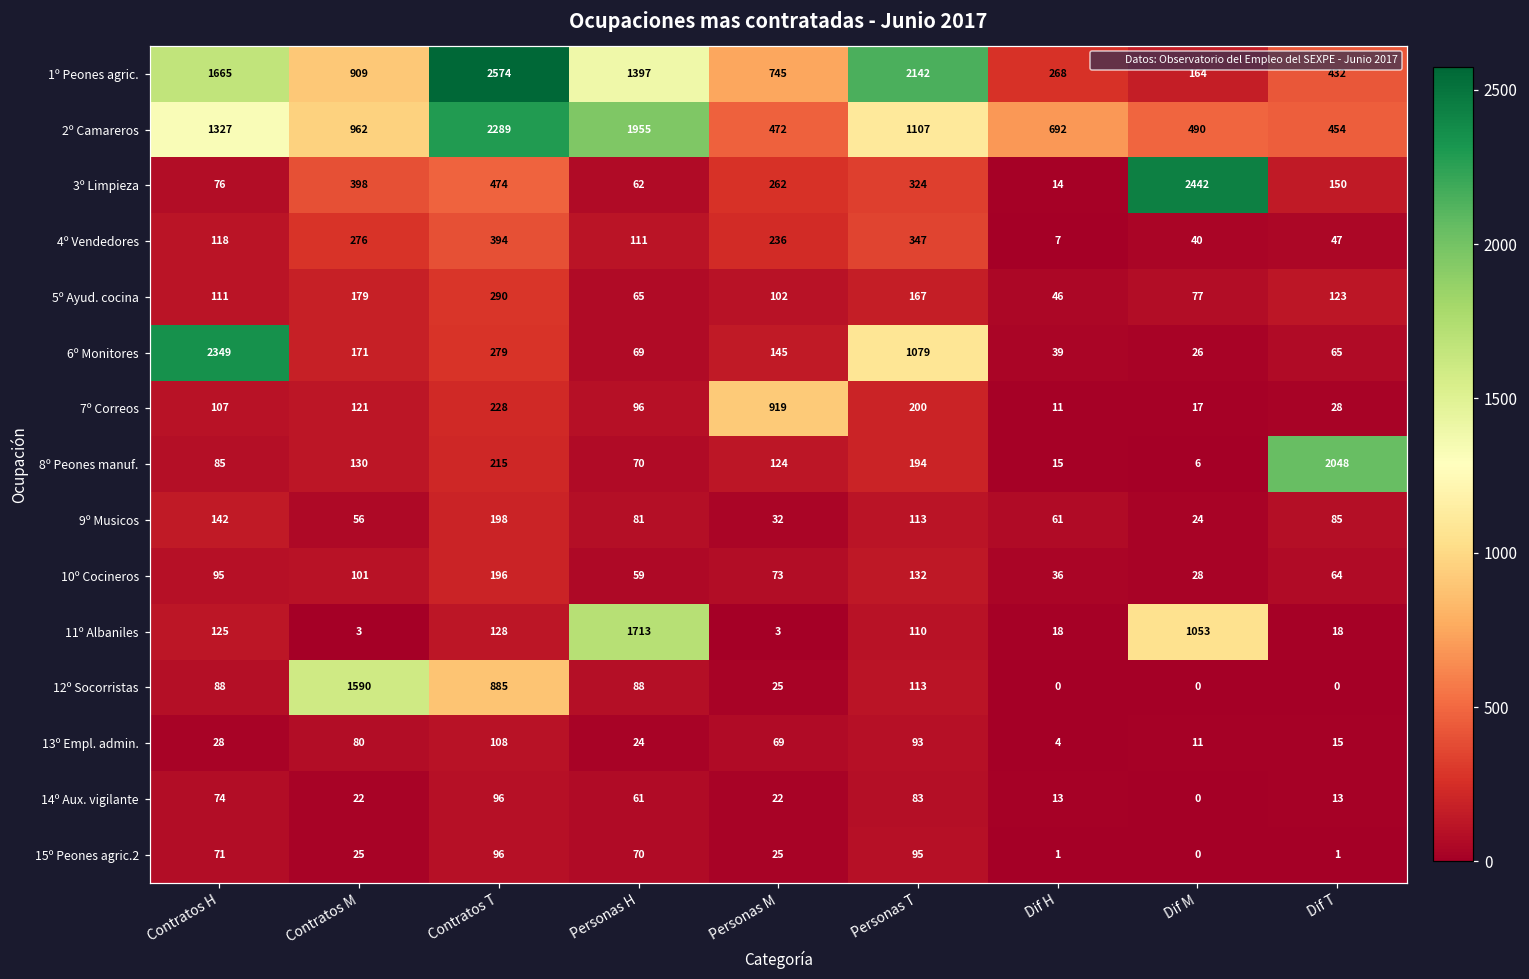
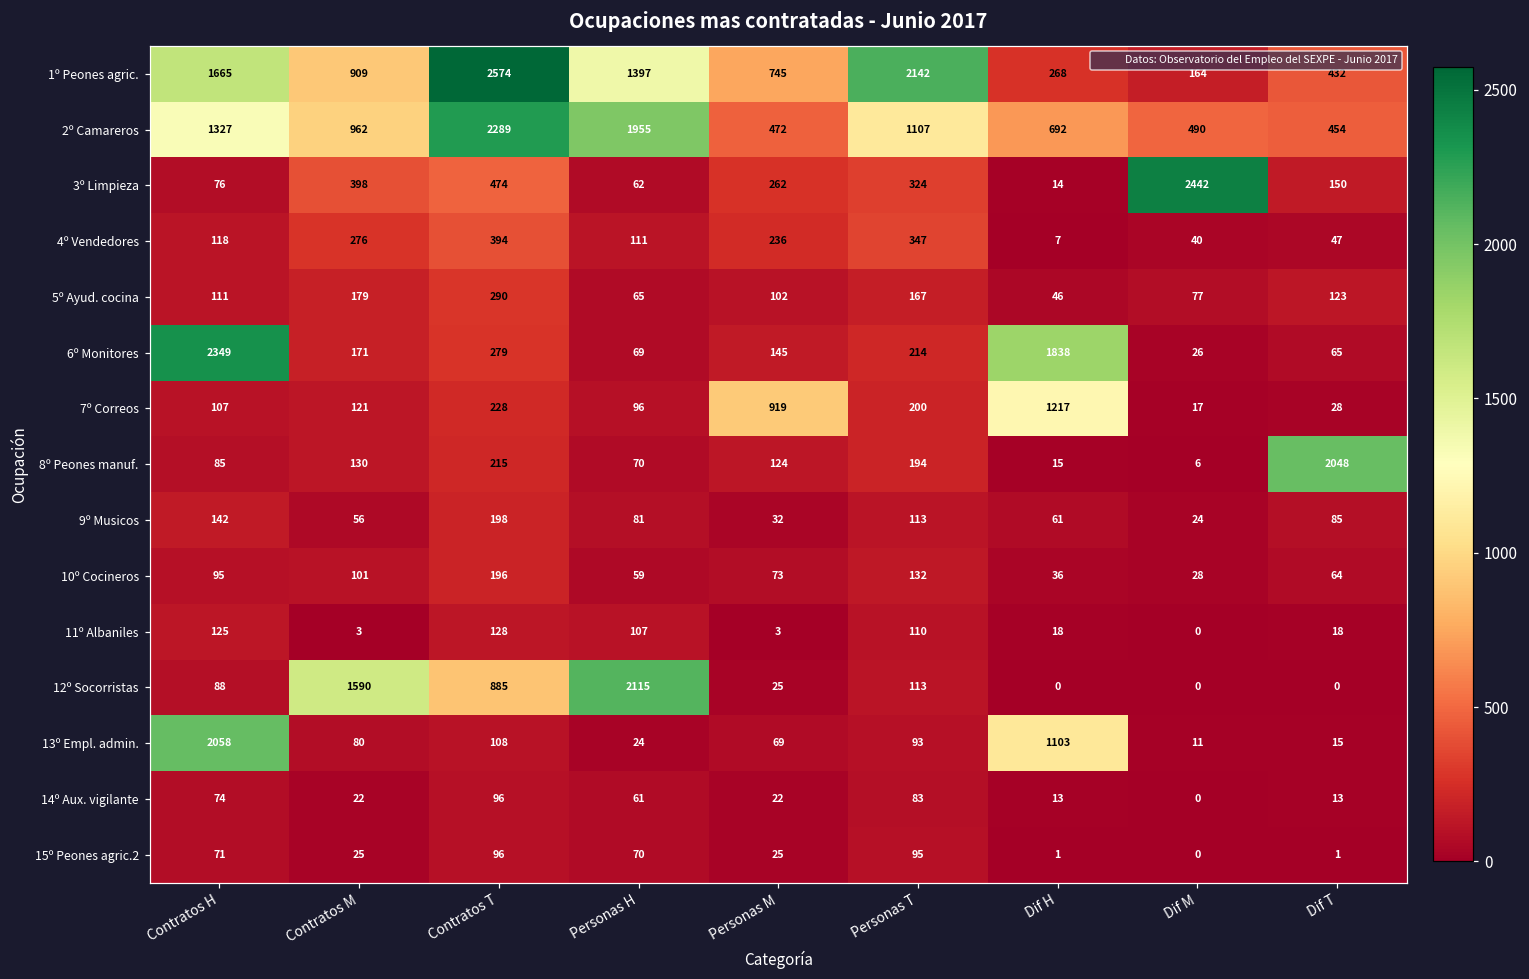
6º Monitores, Personas T: 1079 -> 214
6º Monitores, Dif H: 39 -> 1838
7º Correos, Dif H: 11 -> 1217
11º Albaniles, Personas H: 1713 -> 107
11º Albaniles, Dif M: 1053 -> 0
12º Socorristas, Personas H: 88 -> 2115
13º Empl. admin., Contratos H: 28 -> 2058
13º Empl. admin., Dif H: 4 -> 1103
